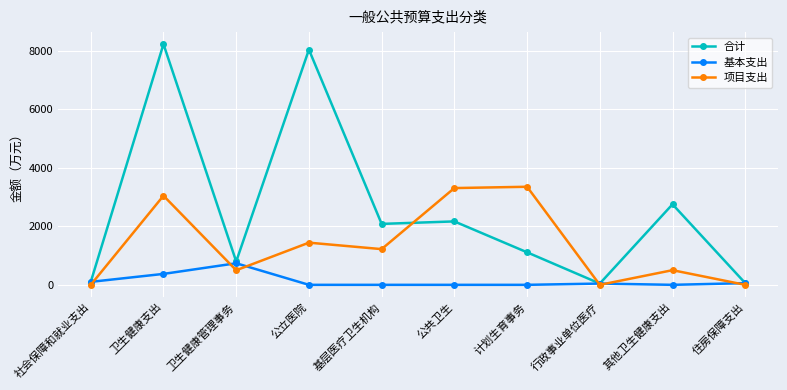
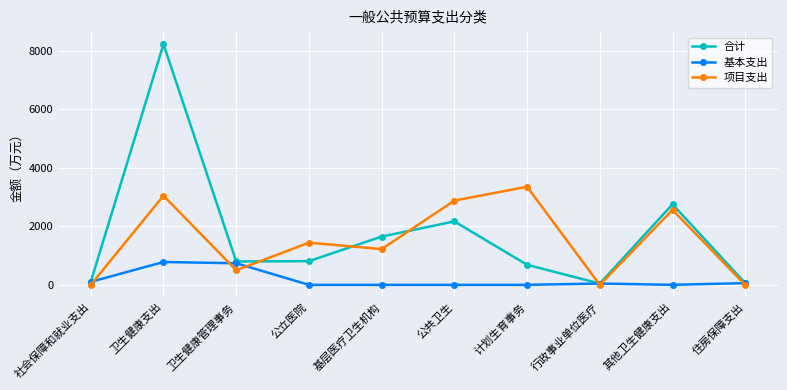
基本支出, 卫生健康支出: 400 -> 800
合计, 公立医院: 8000 -> 800
合计, 基层医疗卫生机构: 2100 -> 1600
项目支出, 公共卫生: 3300 -> 2900
合计, 计划生育事务: 1100 -> 700
项目支出, 其他卫生健康支出: 500 -> 2600
